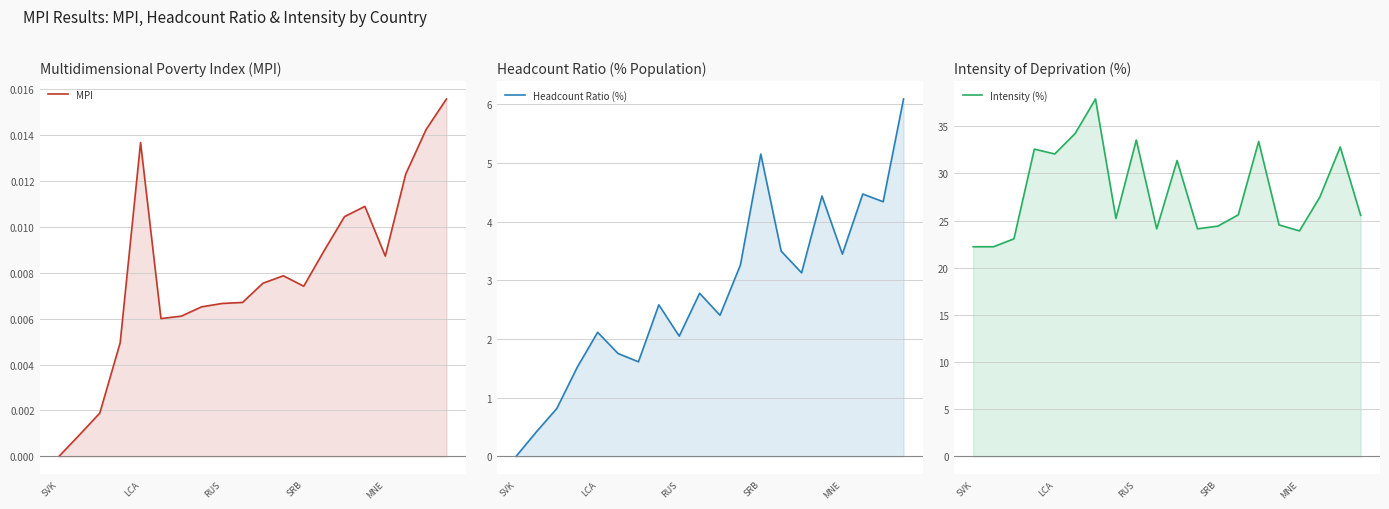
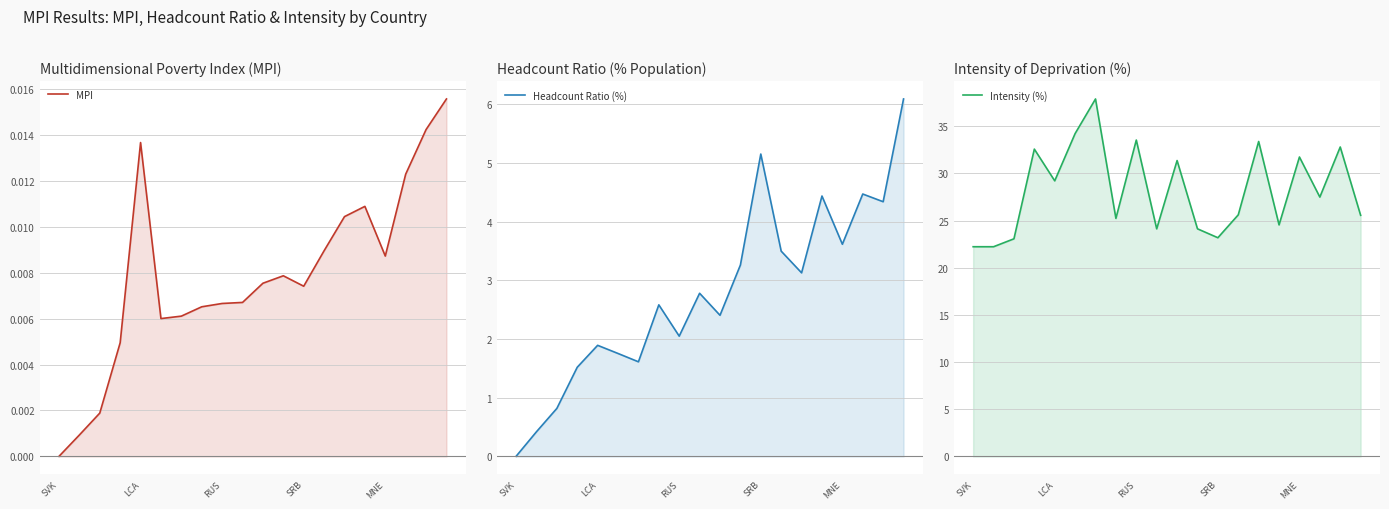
Headcount Ratio (% Population), LCA: 2.1 -> 1.9
Headcount Ratio (% Population), MNE: 3.4 -> 3.6
Intensity of Deprivation (%), LCA: 32 -> 29
Intensity of Deprivation (%), SRB: 24 -> 23
Intensity of Deprivation (%), MNE: 24 -> 32
